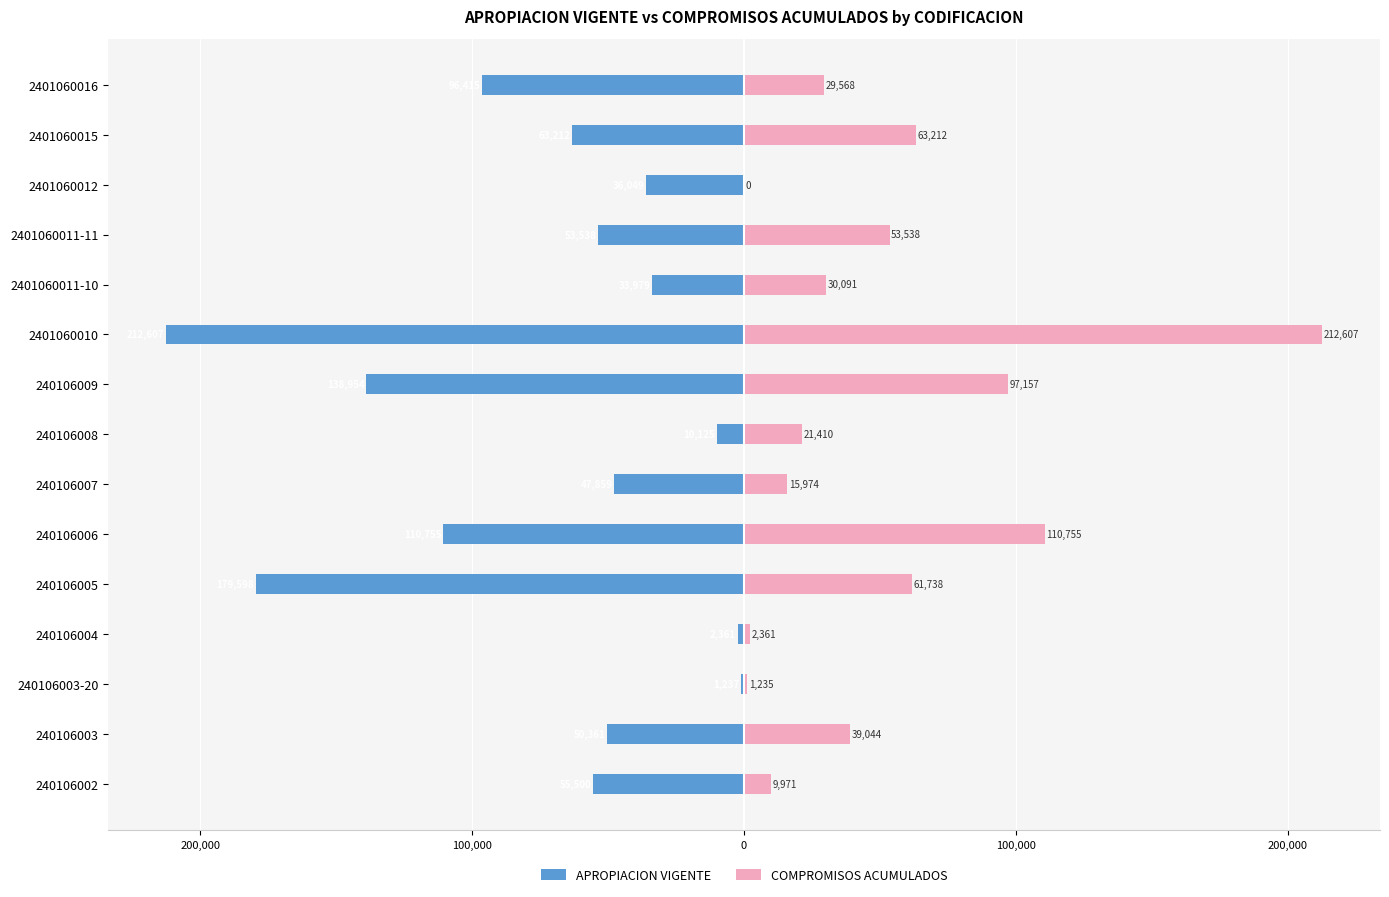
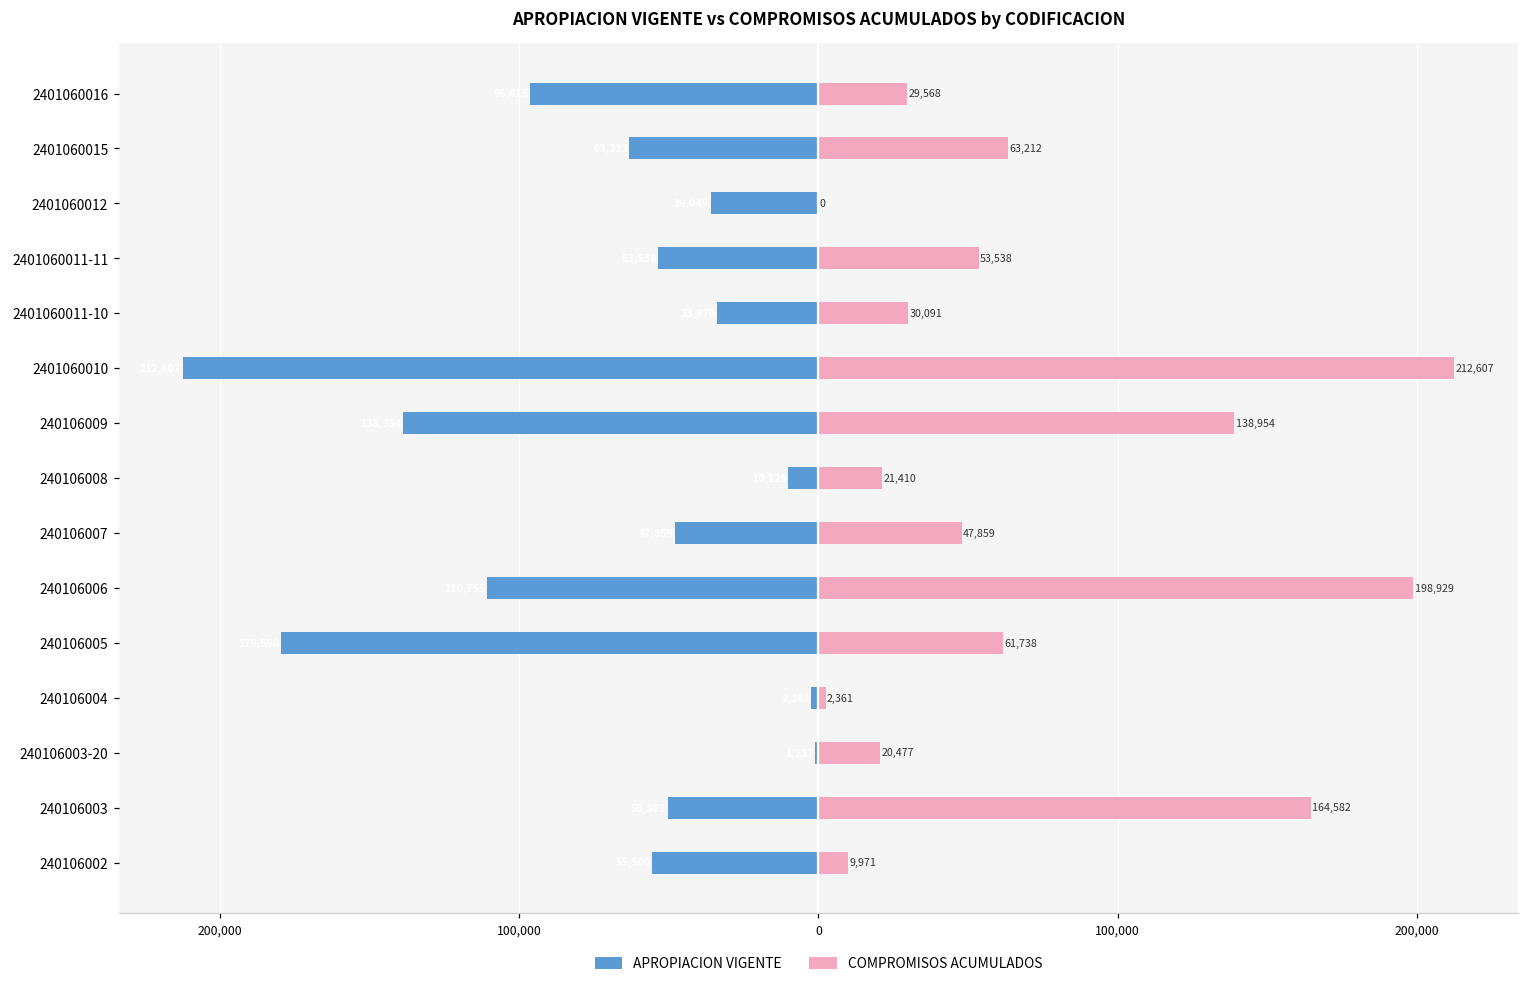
COMPROMISOS ACUMULADOS, 240106009: 97,157 -> 138,954
COMPROMISOS ACUMULADOS, 240106007: 15,974 -> 47,859
COMPROMISOS ACUMULADOS, 240106006: 110,755 -> 198,929
COMPROMISOS ACUMULADOS, 240106003-20: 1,235 -> 20,477
COMPROMISOS ACUMULADOS, 240106003: 39,044 -> 164,582
